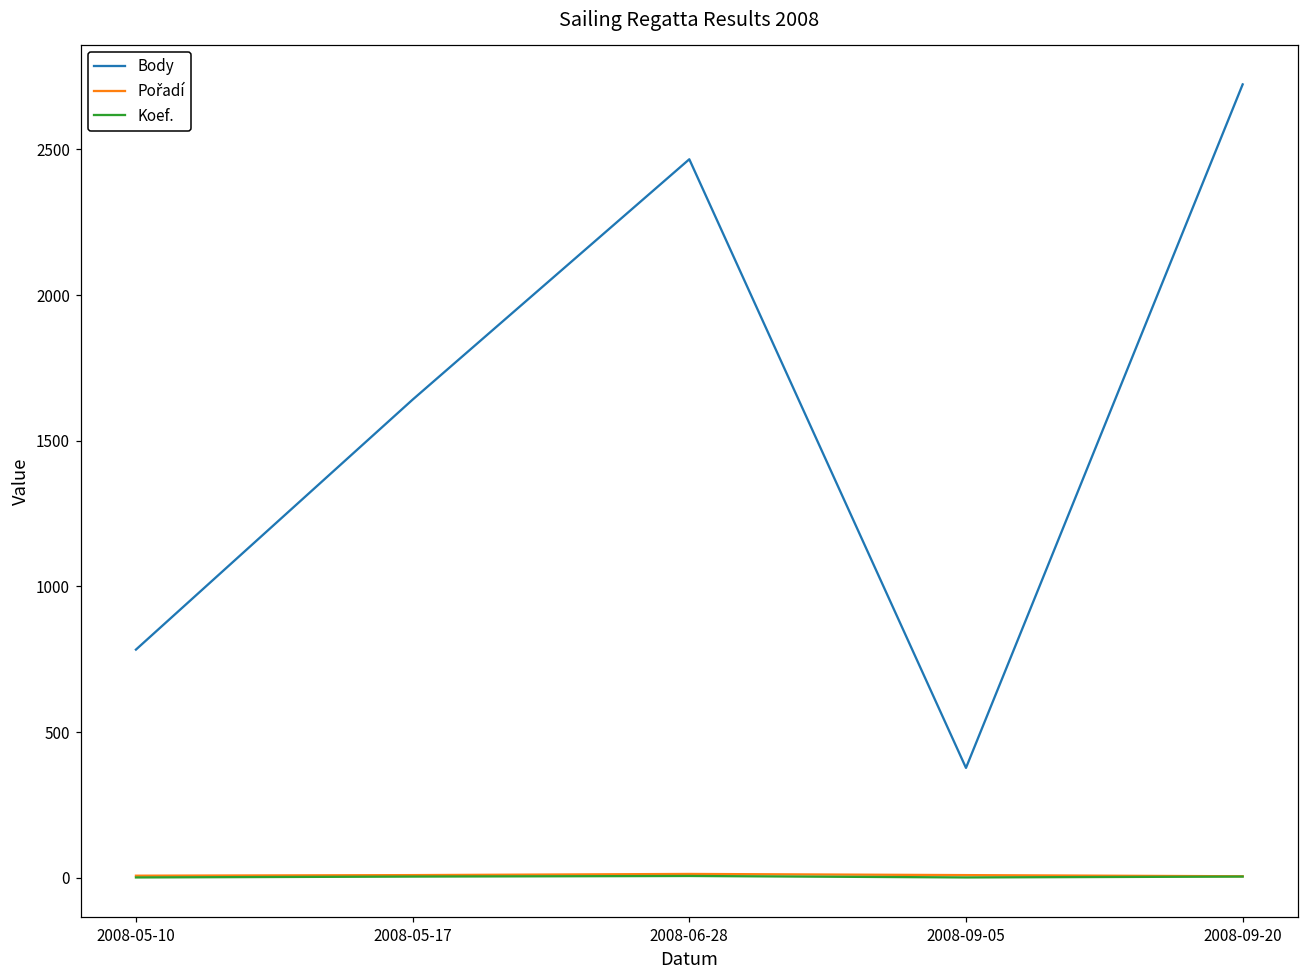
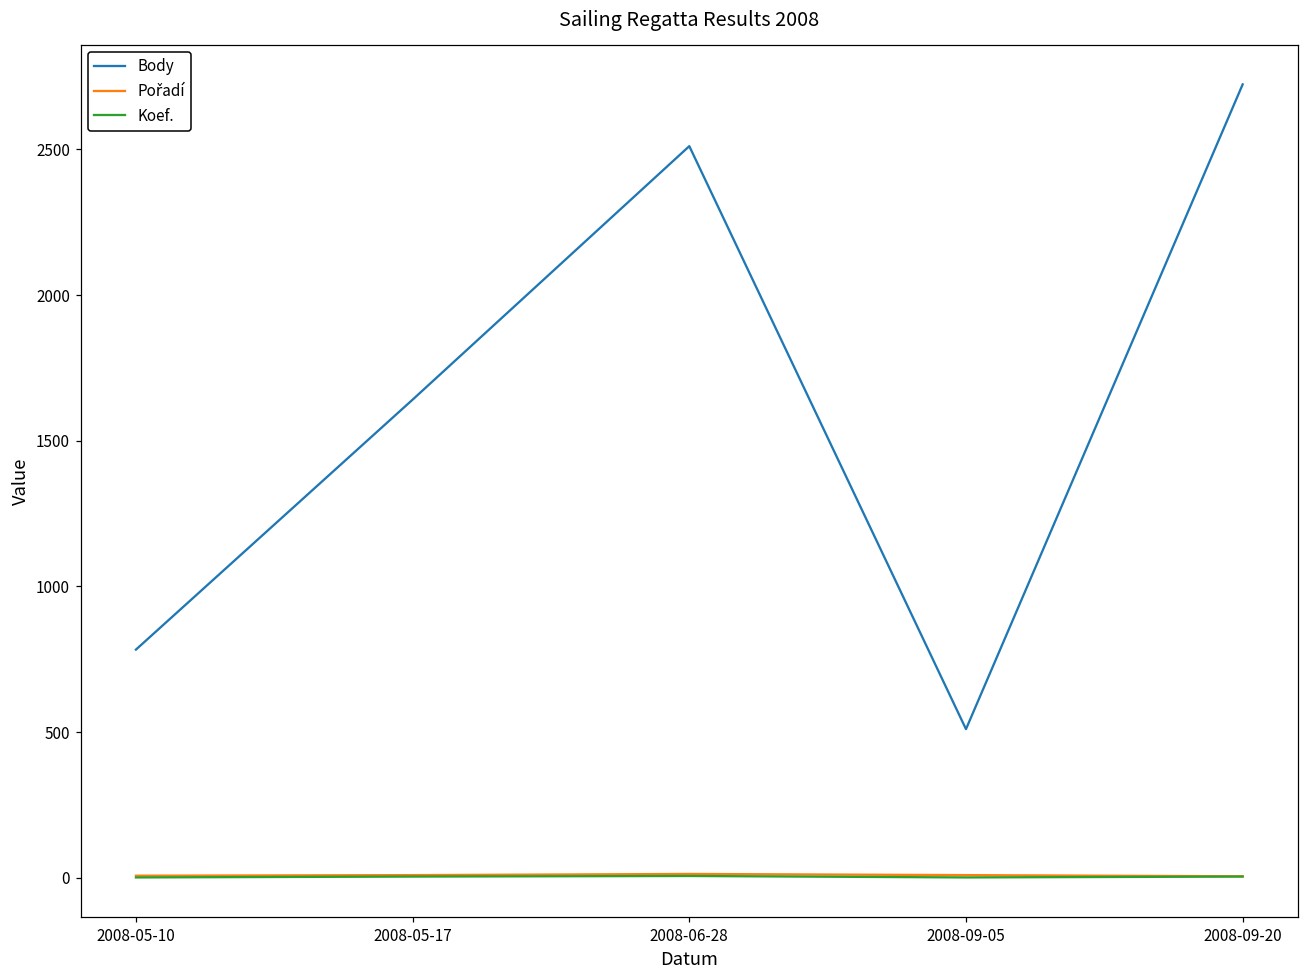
Body, 2008-06-28: 2470 -> 2510
Body, 2008-09-05: 380 -> 510
